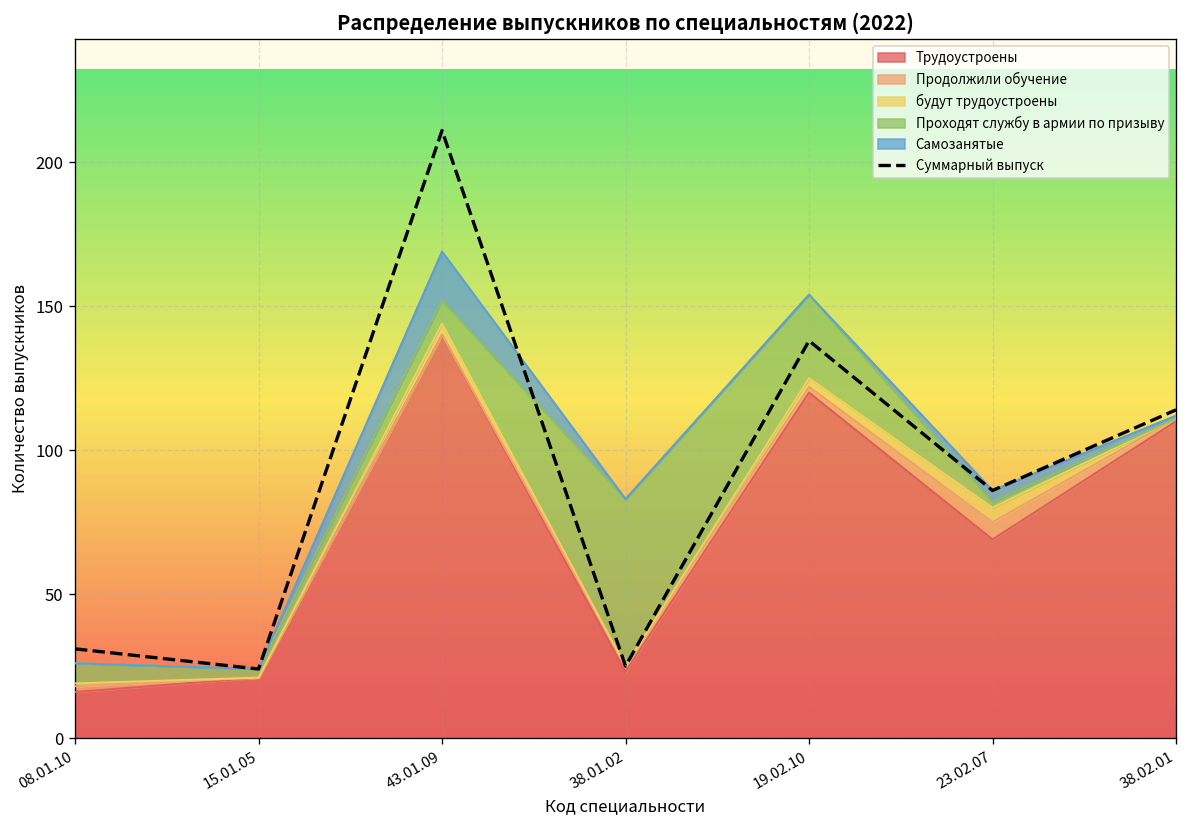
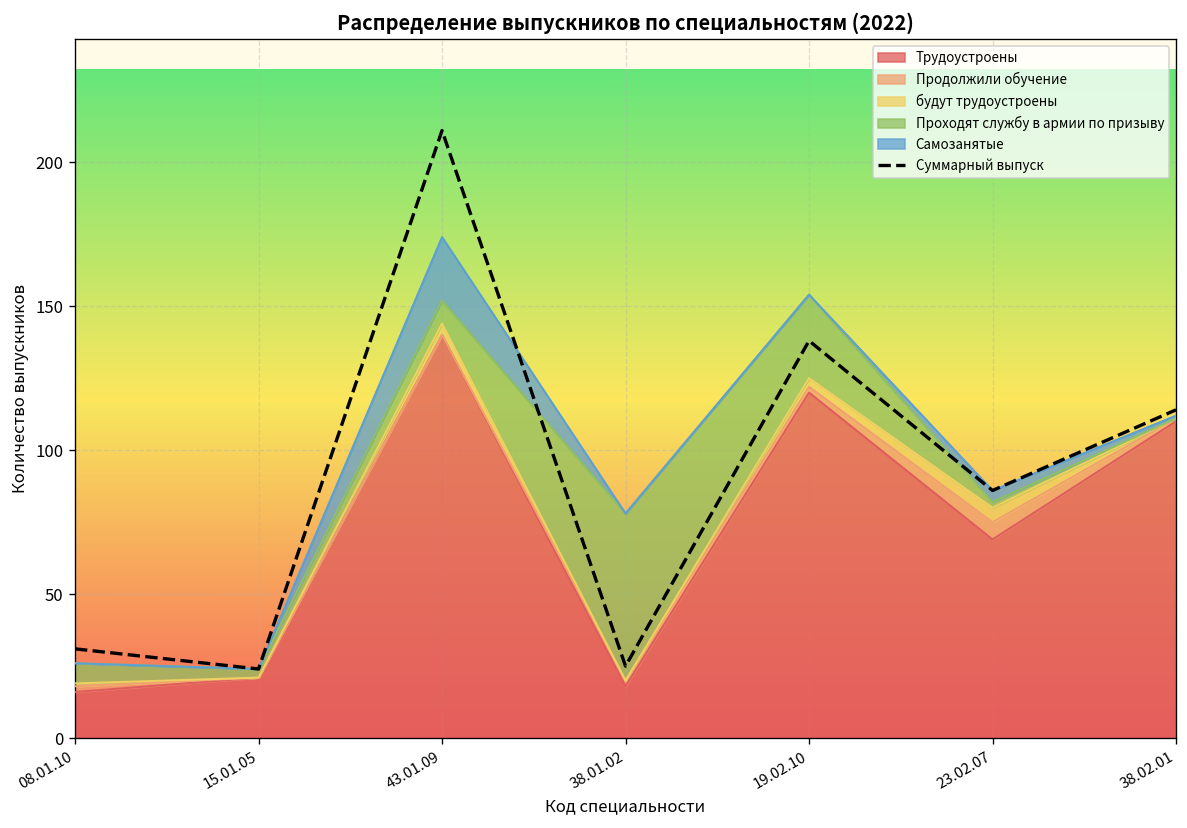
Самозанятые, 43.01.09: 17 -> 22
Трудоустроены, 38.01.02: 23 -> 18
